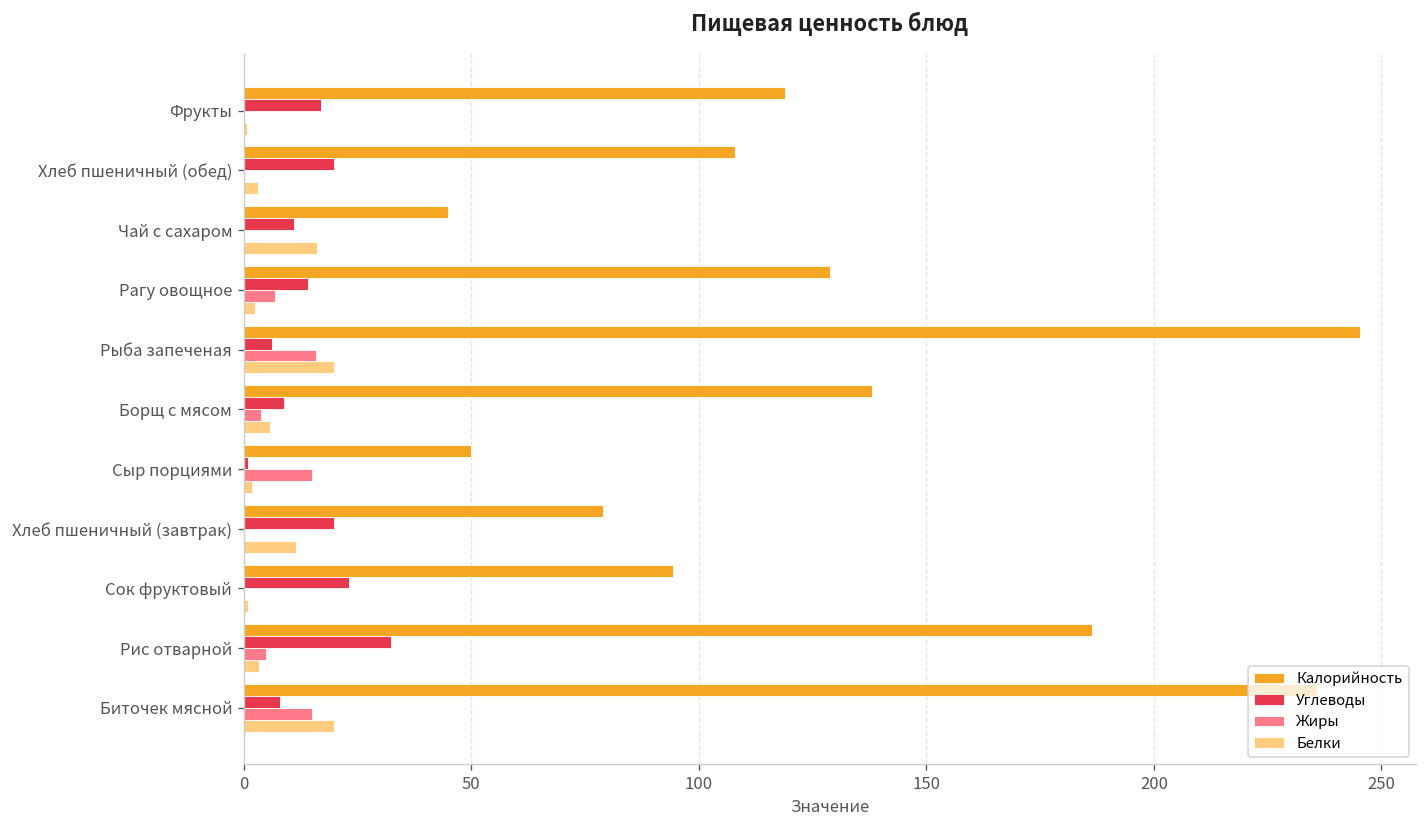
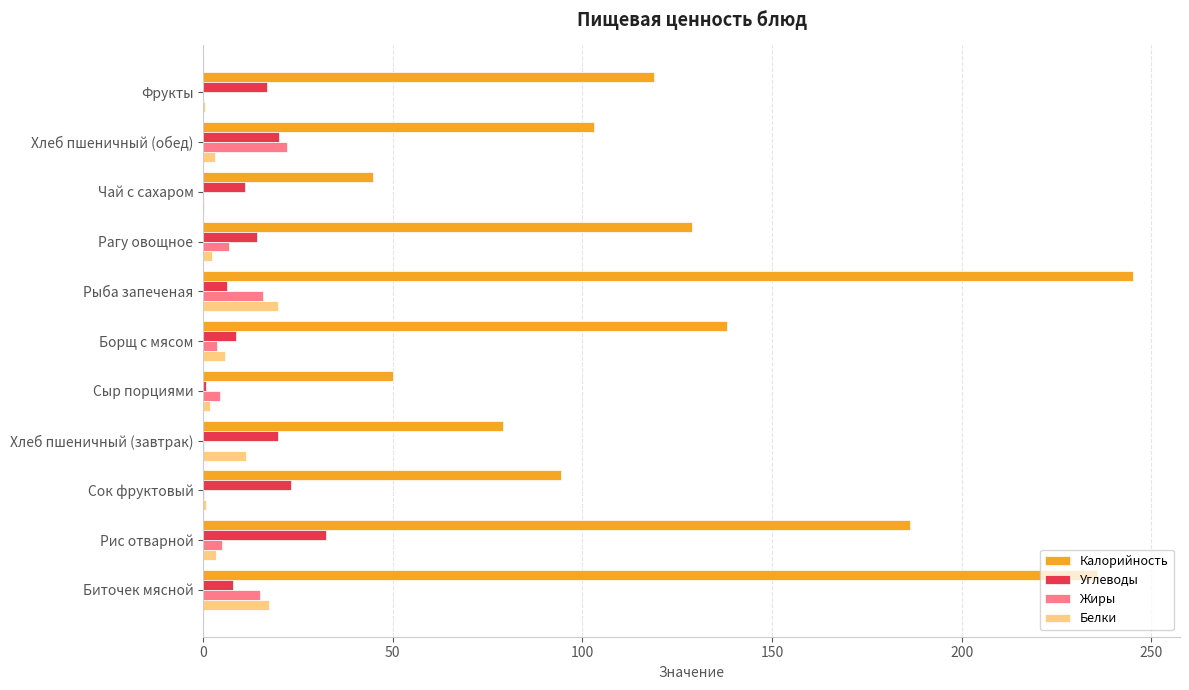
Калорийность, Хлеб пшеничный (обед): 108 -> 103
Жиры, Хлеб пшеничный (обед): 0 -> 22
Белки, Чай с сахаром: 16 -> 0
Жиры, Сыр порциями: 15 -> 4
Белки, Биточек мясной: 20 -> 17
